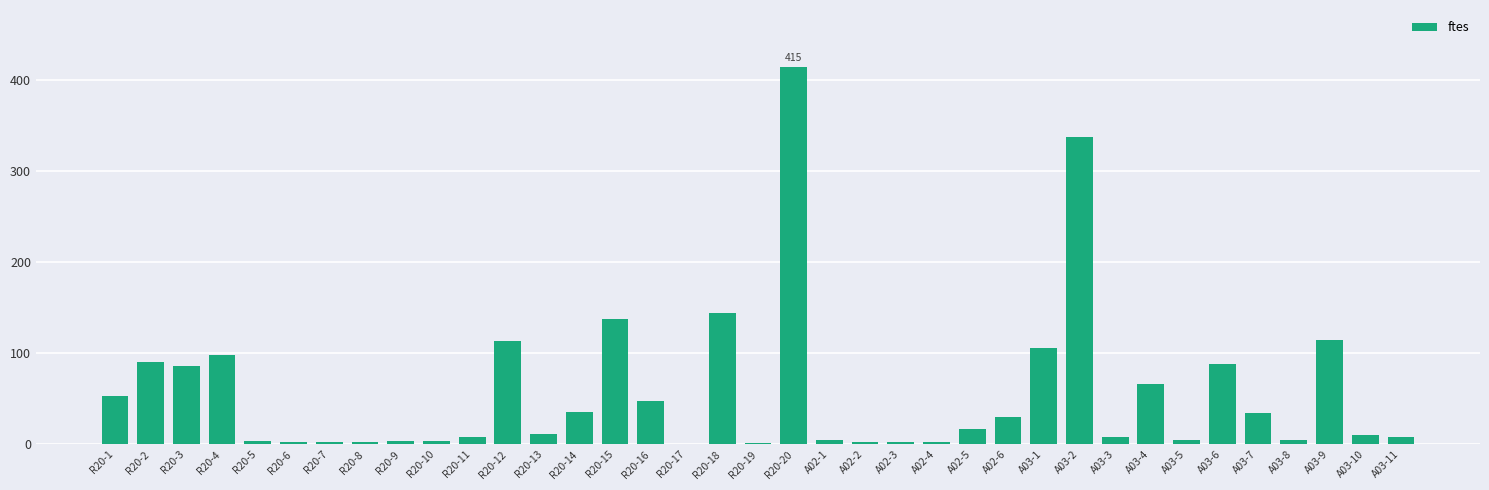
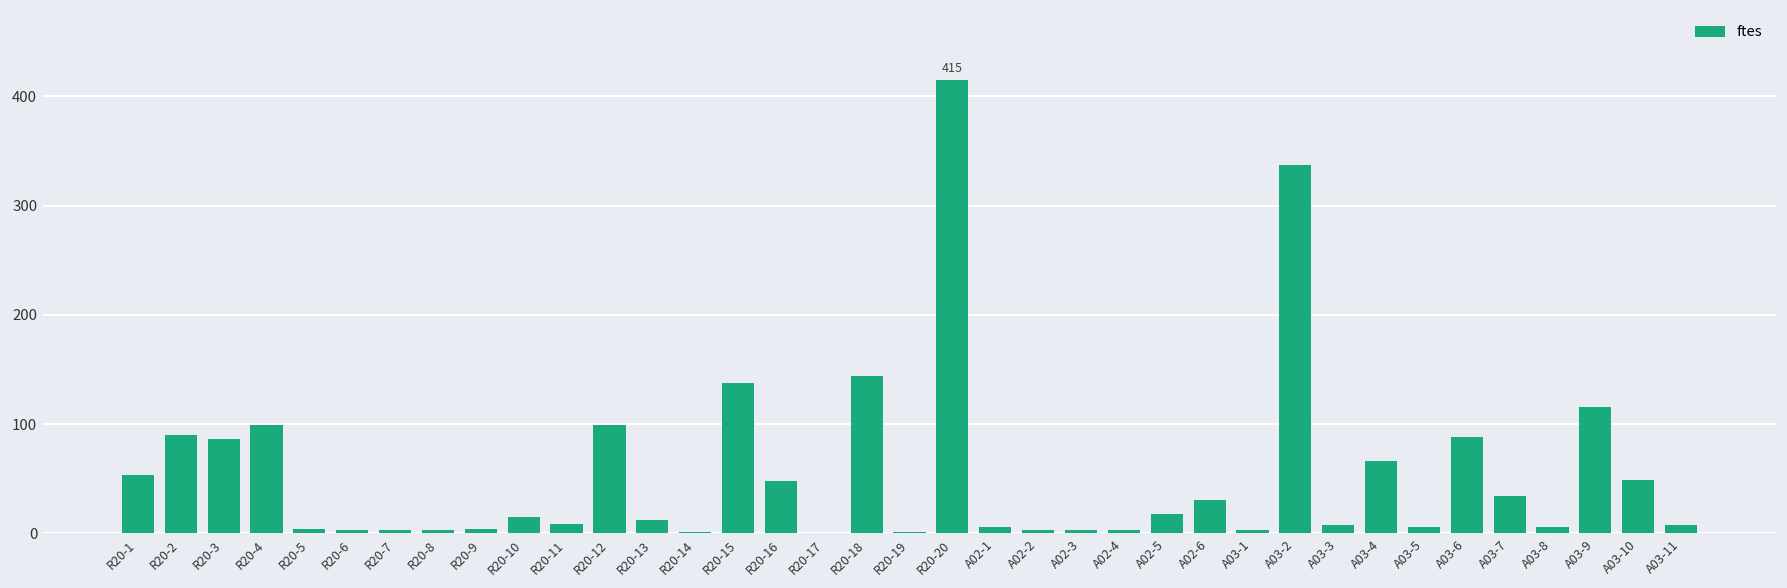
R20-10: 0 -> 10
R20-12: 110 -> 100
R20-14: 40 -> 0
A03-1: 110 -> 0
A03-10: 10 -> 50
